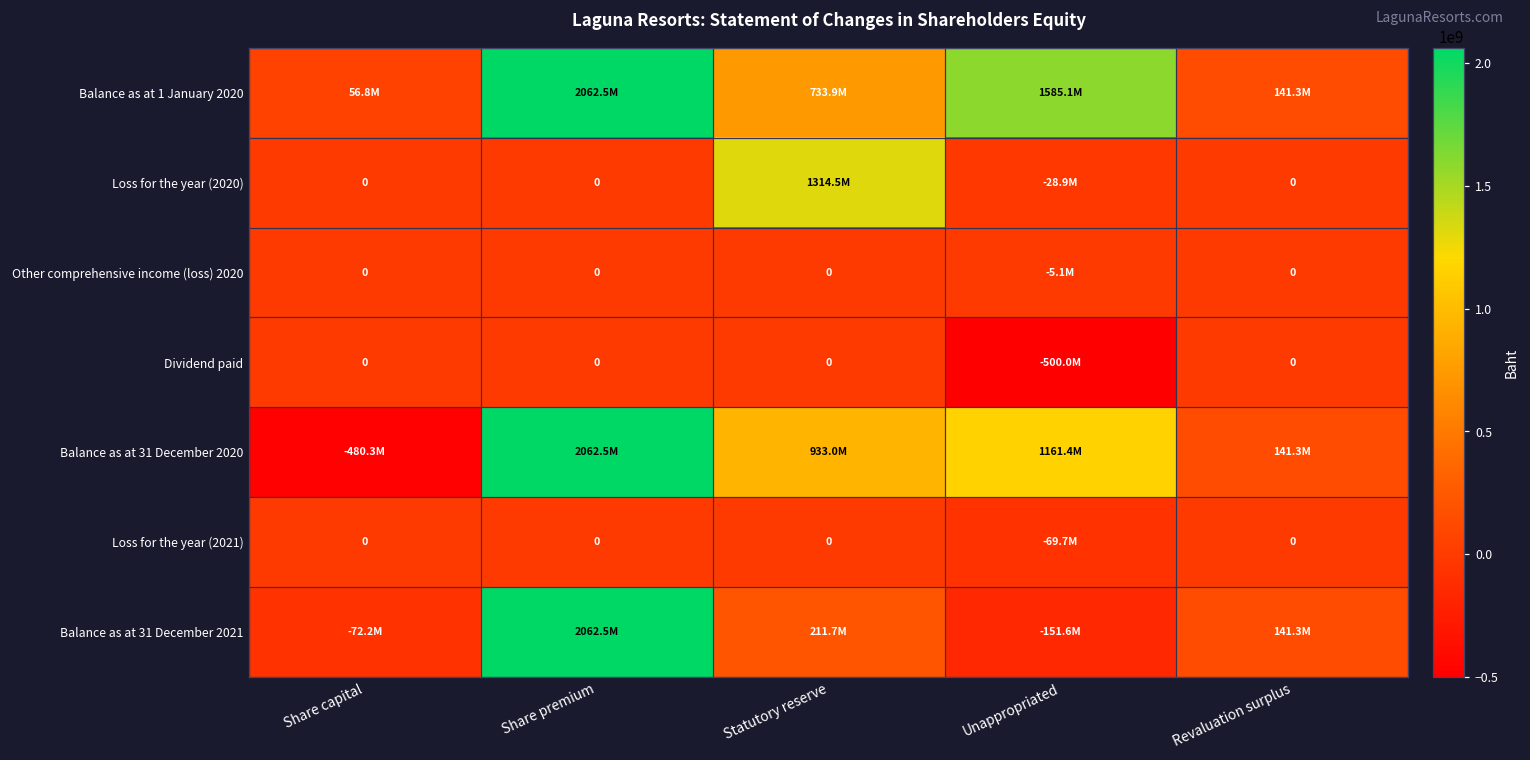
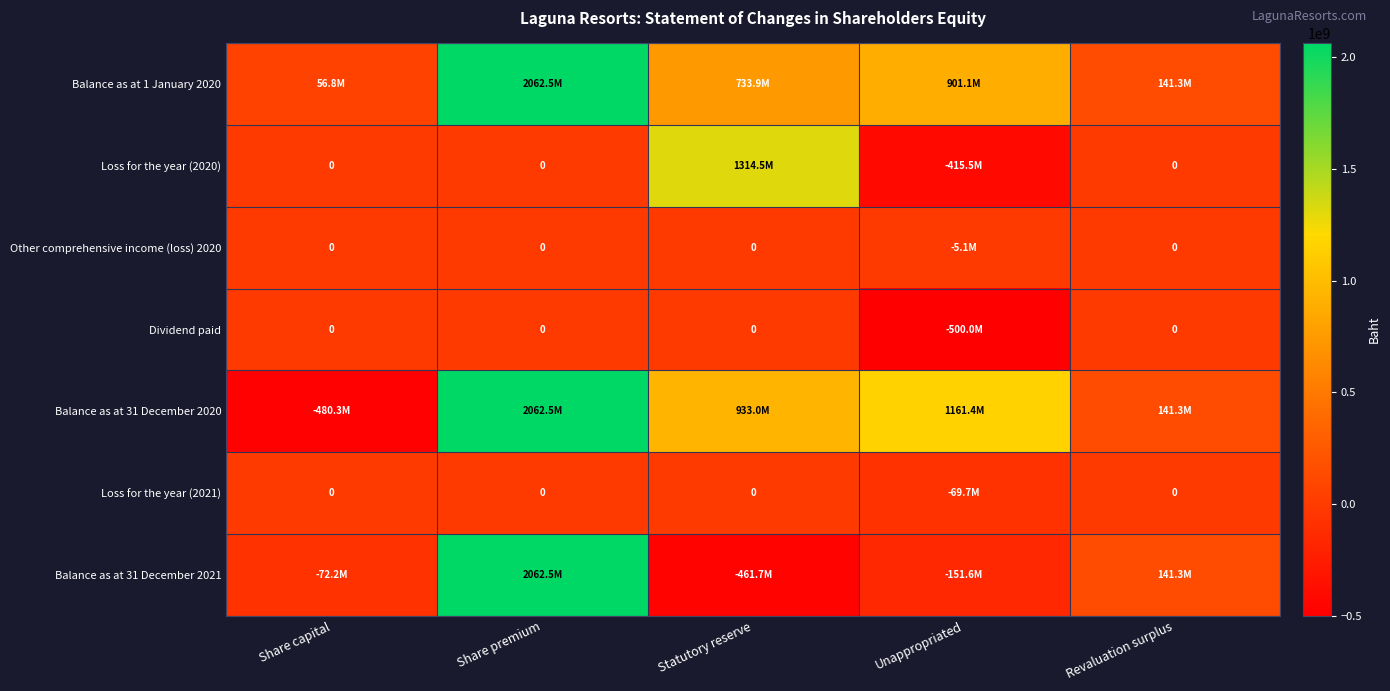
Balance as at 1 January 2020, Unappropriated: 1585.1M -> 901.1M
Loss for the year (2020), Unappropriated: -28.9M -> -415.5M
Balance as at 31 December 2021, Statutory reserve: 211.7M -> -461.7M
